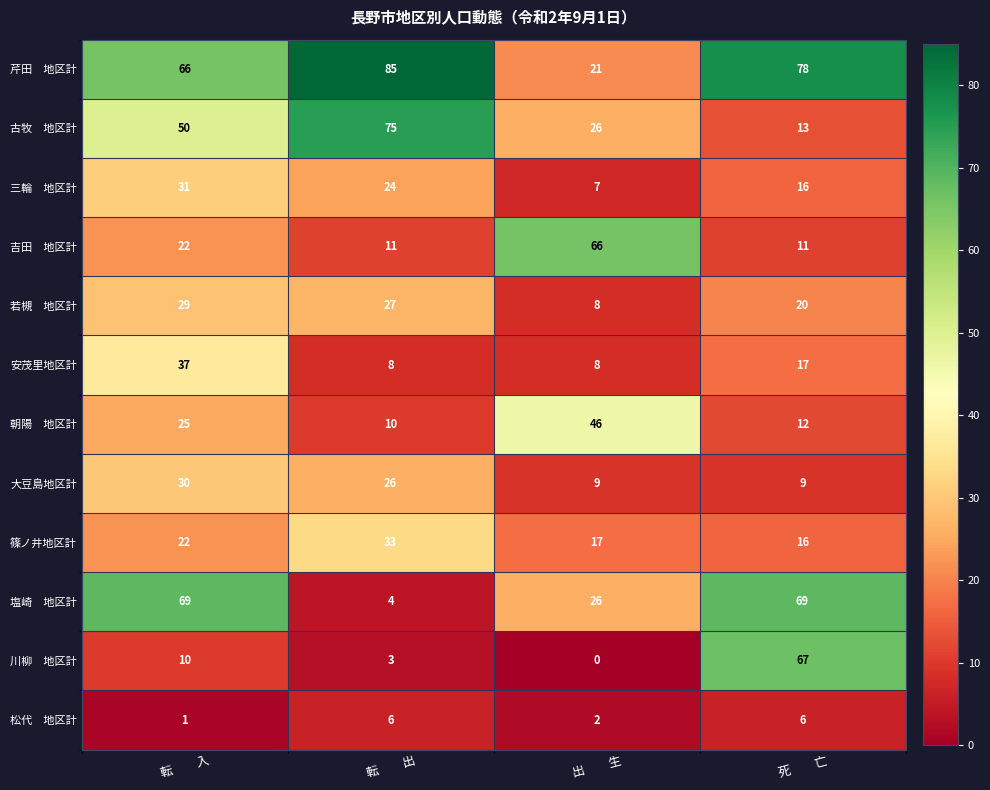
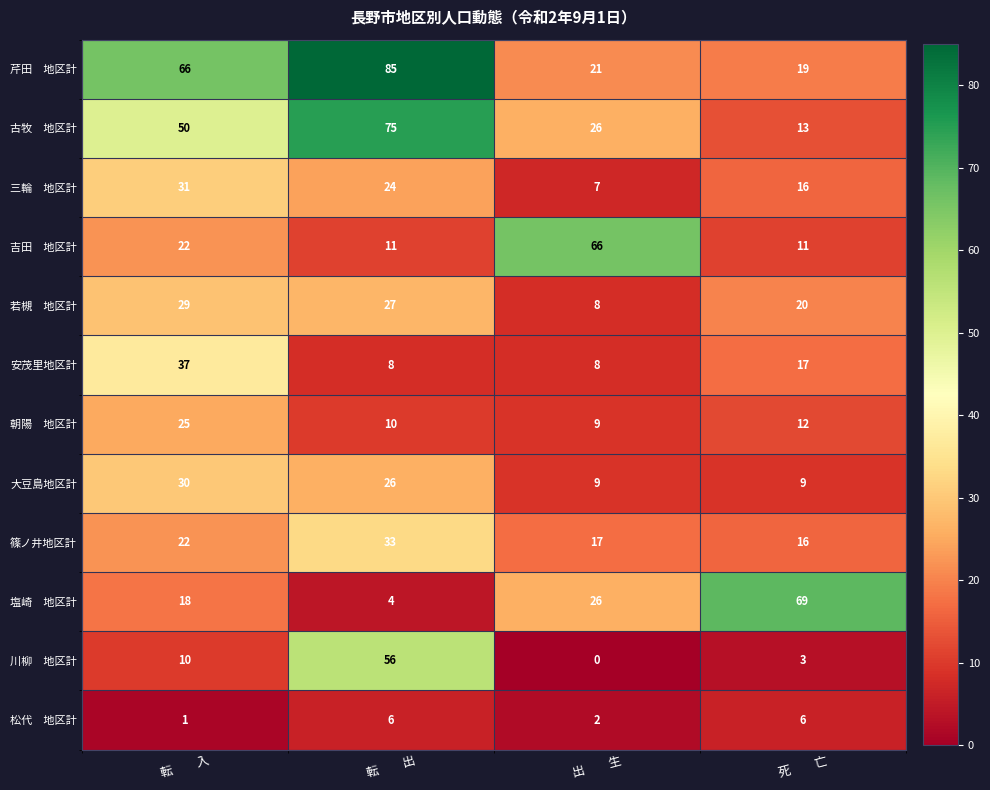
芹田 地区計, 死 亡: 78 -> 19
朝陽 地区計, 出 生: 46 -> 9
塩崎 地区計, 転 入: 69 -> 18
川柳 地区計, 転 出: 3 -> 56
川柳 地区計, 死 亡: 67 -> 3
